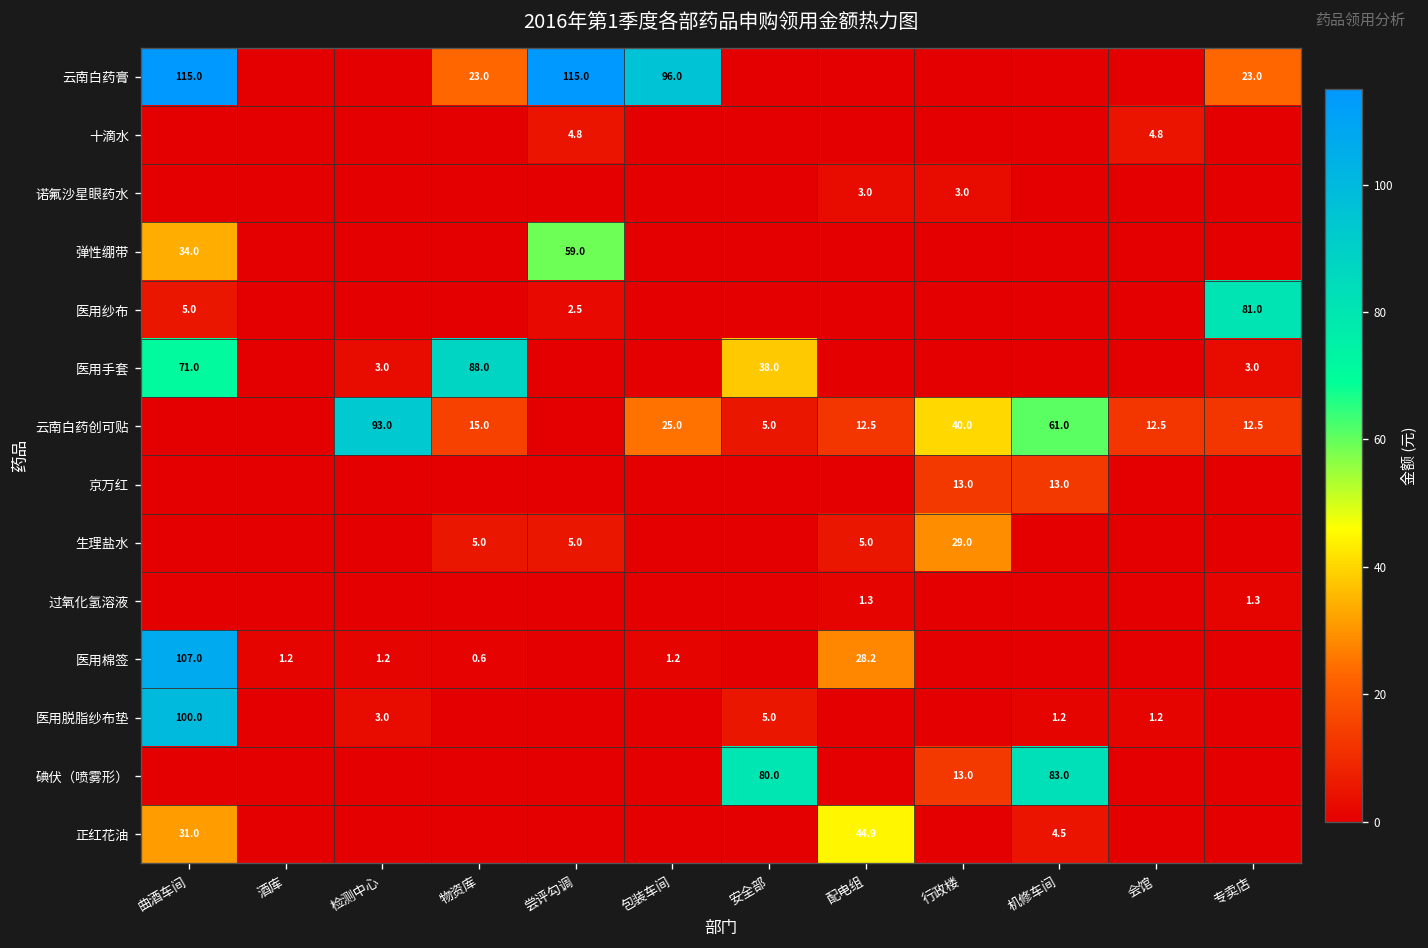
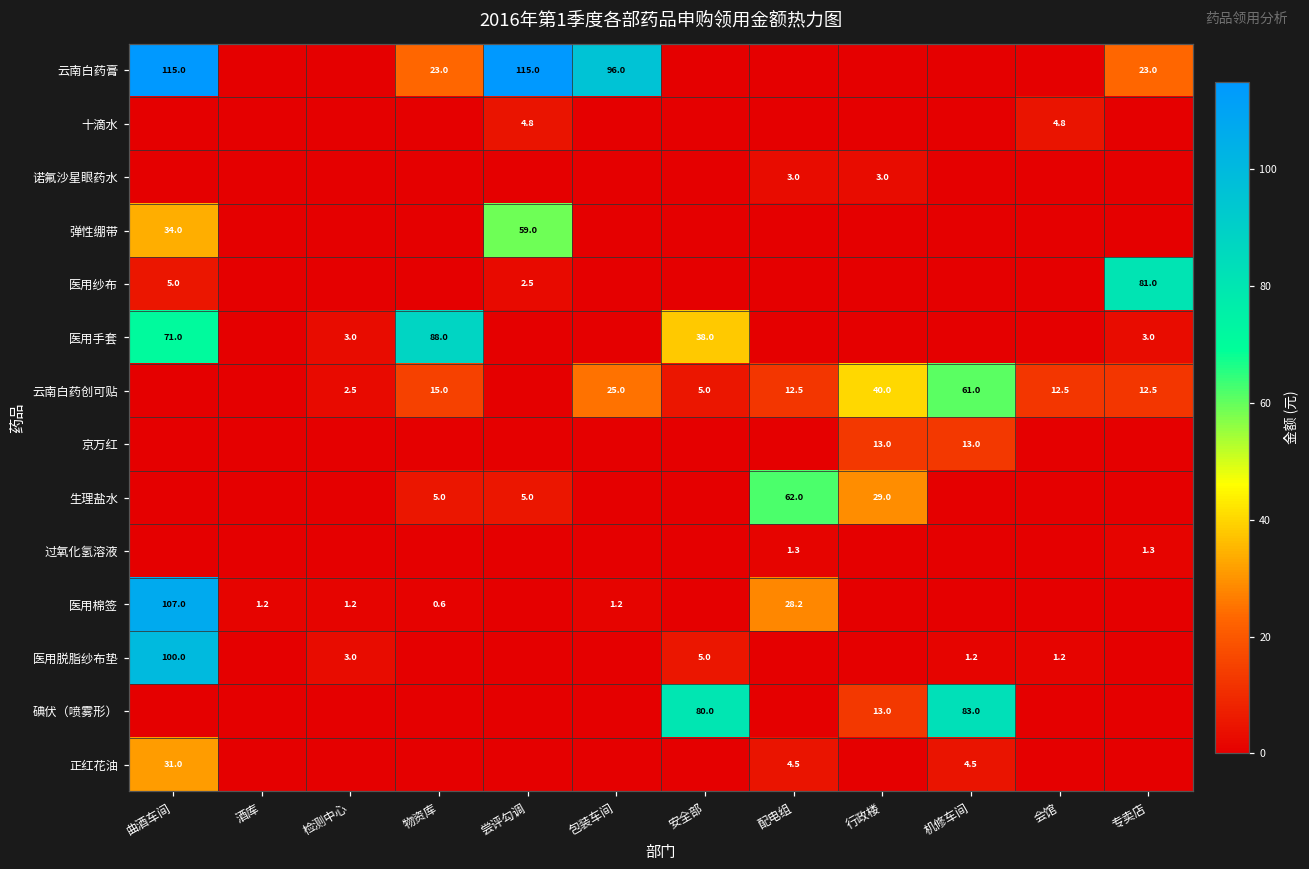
云南白药创可贴, 检测中心: 93.0 -> 2.5
生理盐水, 配电组: 5.0 -> 62.0
正红花油, 配电组: 44.9 -> 4.5
